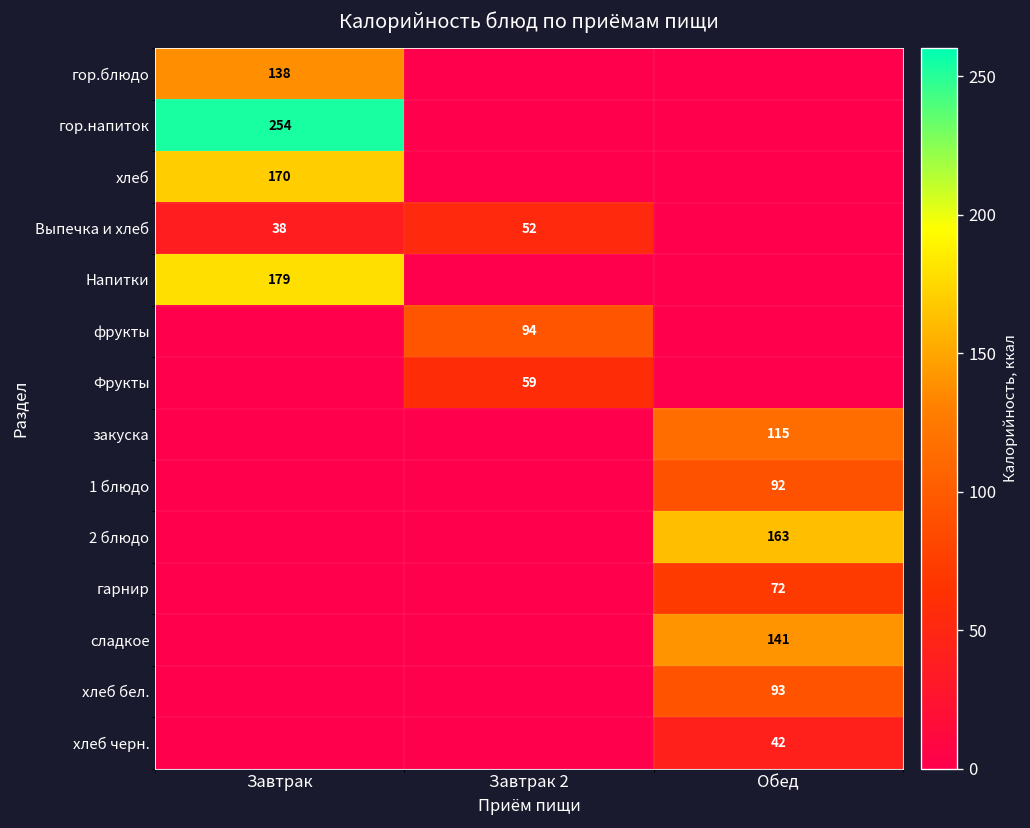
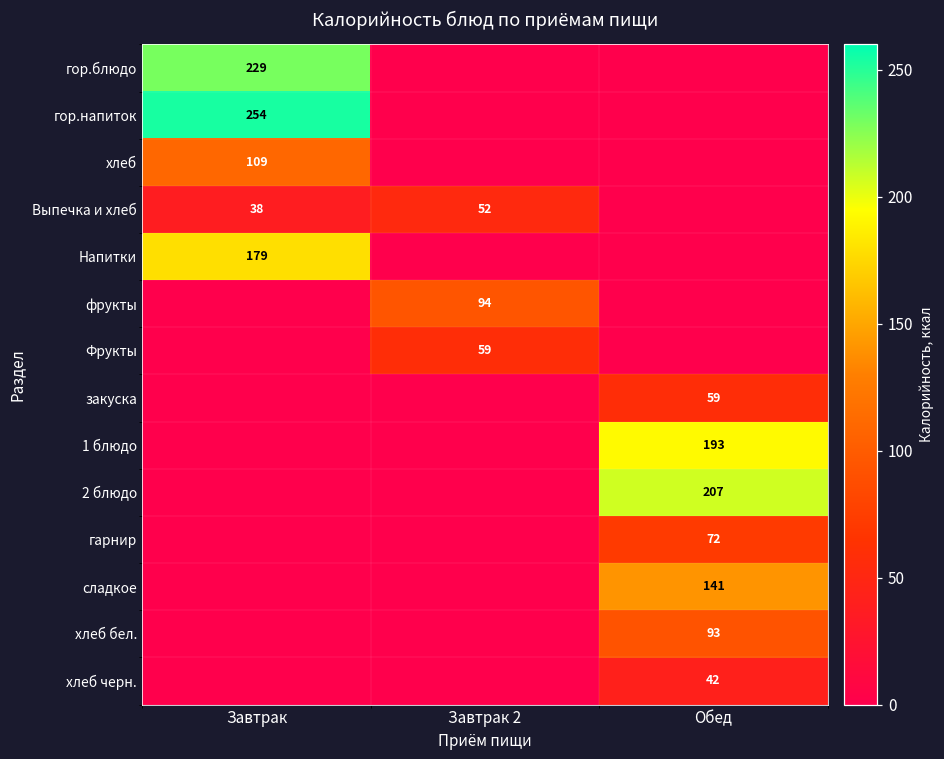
гор.блюдо, Завтрак: 138 -> 229
хлеб, Завтрак: 170 -> 109
закуска, Обед: 115 -> 59
1 блюдо, Обед: 92 -> 193
2 блюдо, Обед: 163 -> 207
